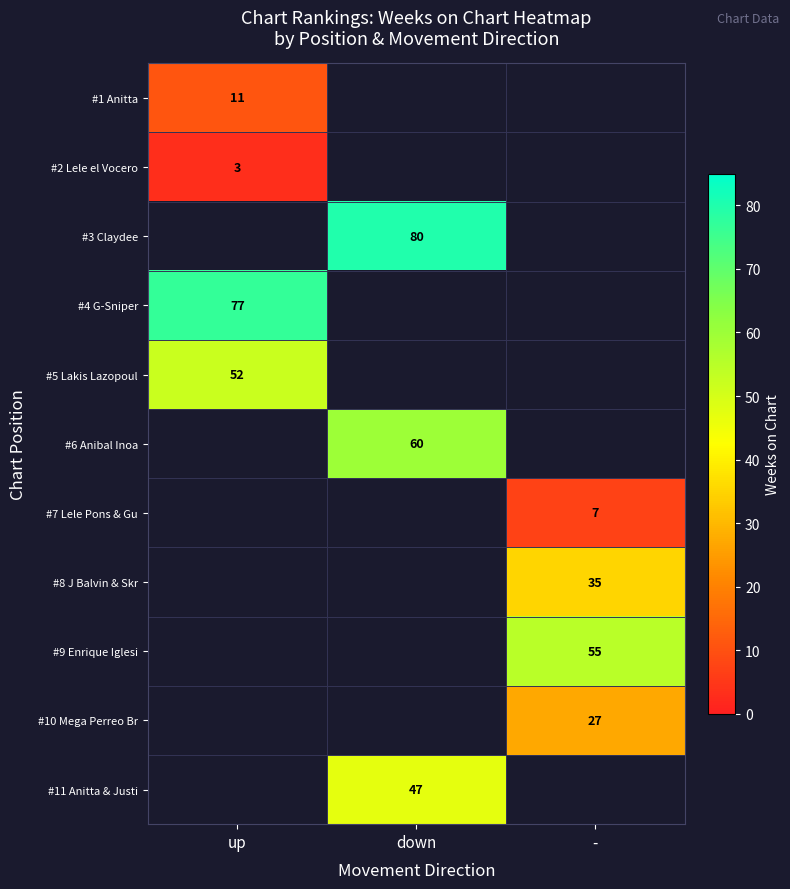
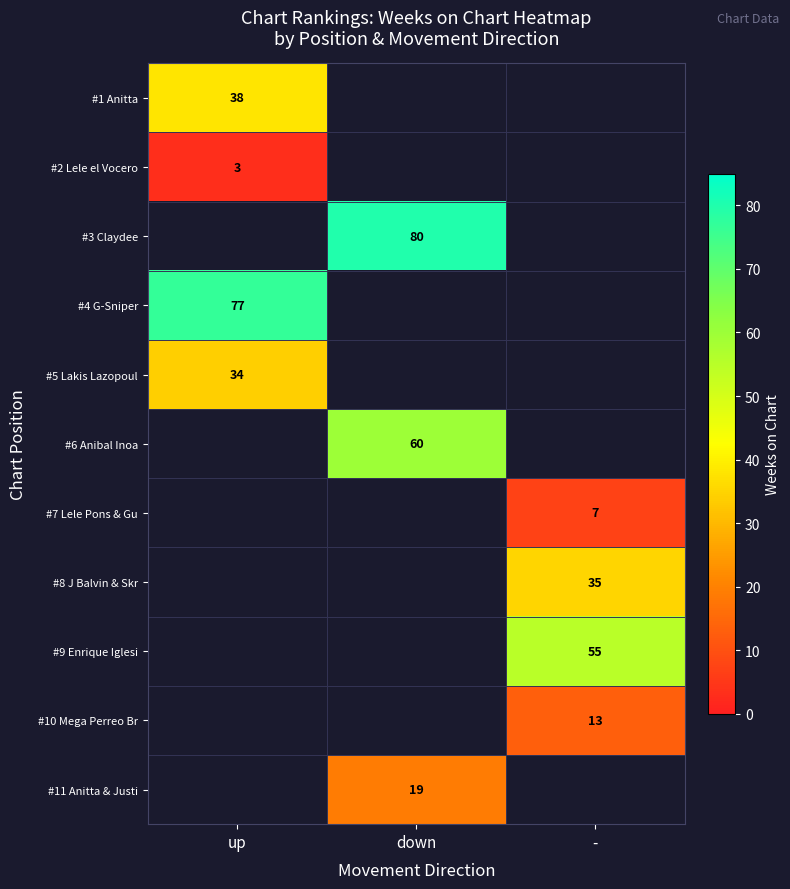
#1 Anitta, up: 11 -> 38
#5 Lakis Lazopoul, up: 52 -> 34
#10 Mega Perreo Br, -: 27 -> 13
#11 Anitta & Justi, down: 47 -> 19
